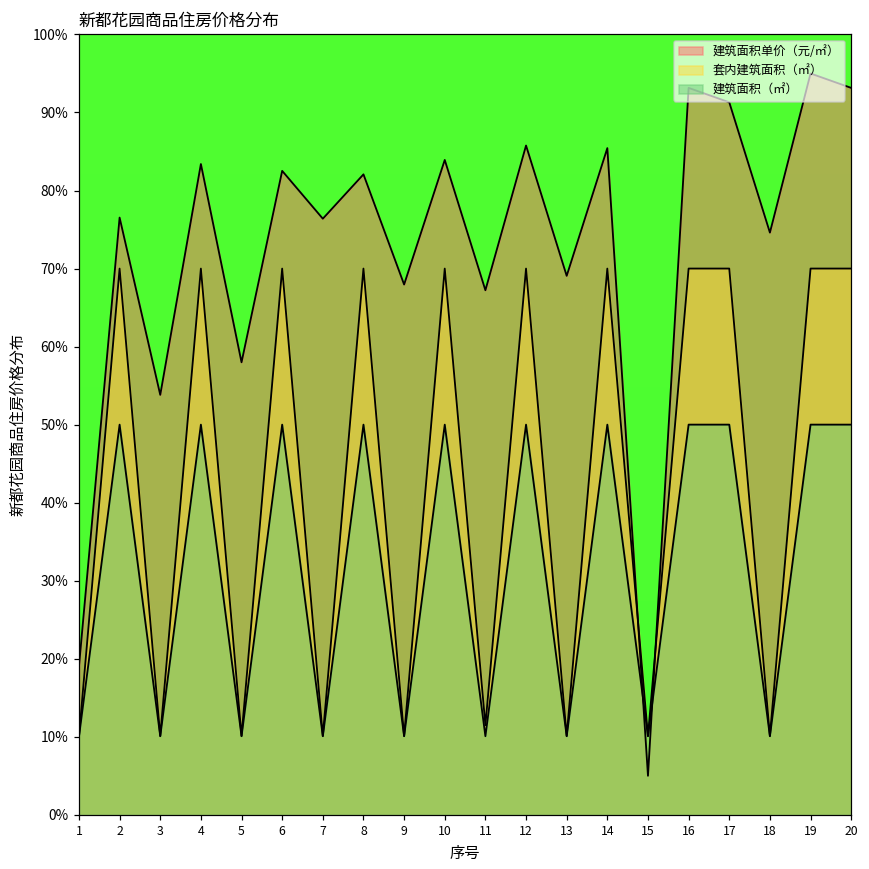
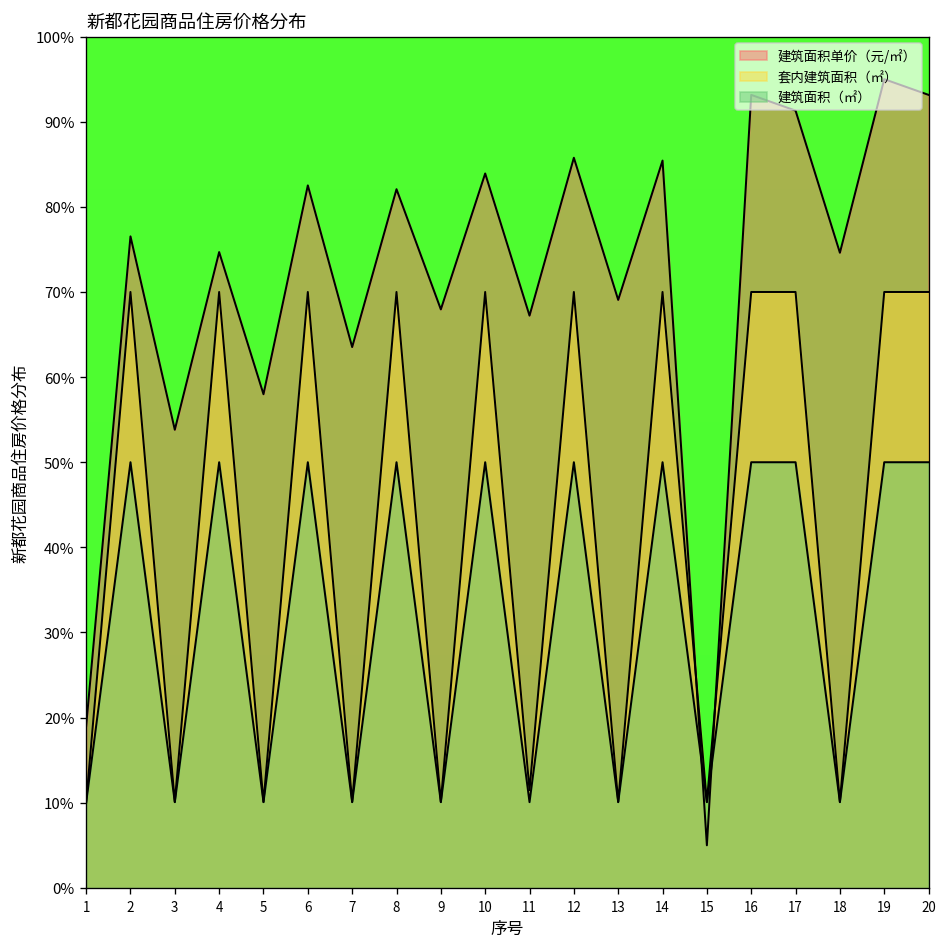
建筑面积单价（元/㎡）, 4: 83% -> 75%
建筑面积单价（元/㎡）, 7: 76% -> 64%
